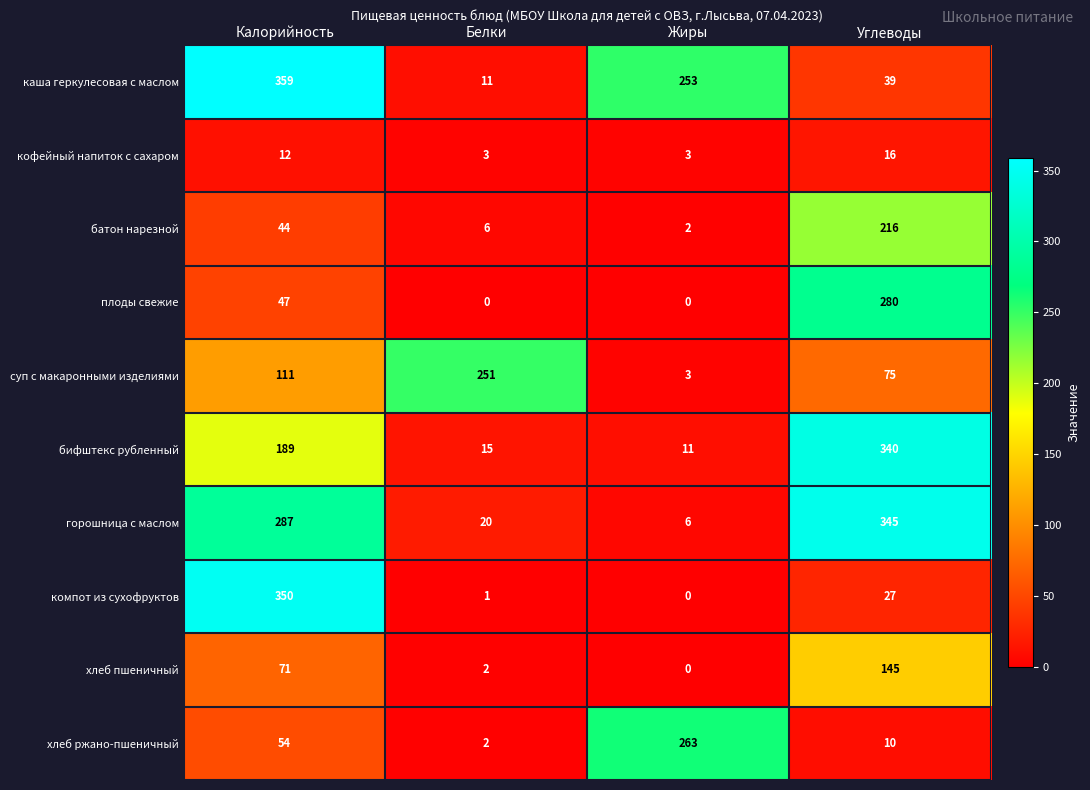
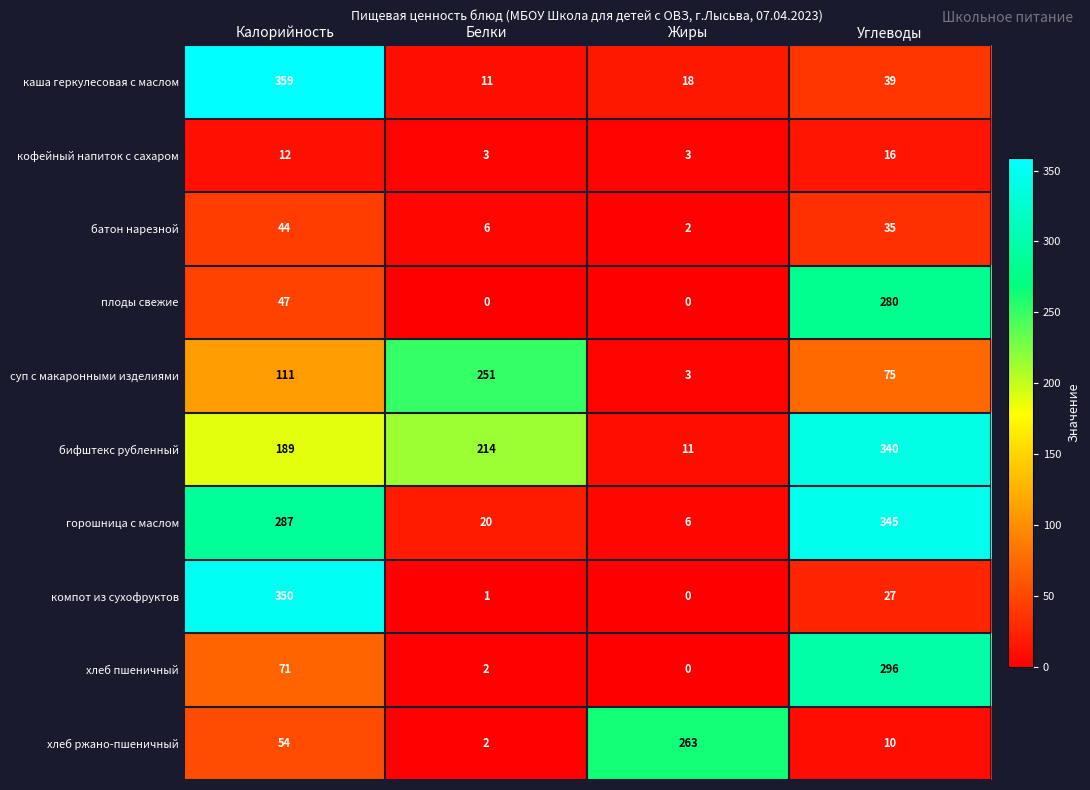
каша геркулесовая с маслом, Жиры: 253 -> 18
батон нарезной, Углеводы: 216 -> 35
бифштекс рубленный, Белки: 15 -> 214
хлеб пшеничный, Углеводы: 145 -> 296
